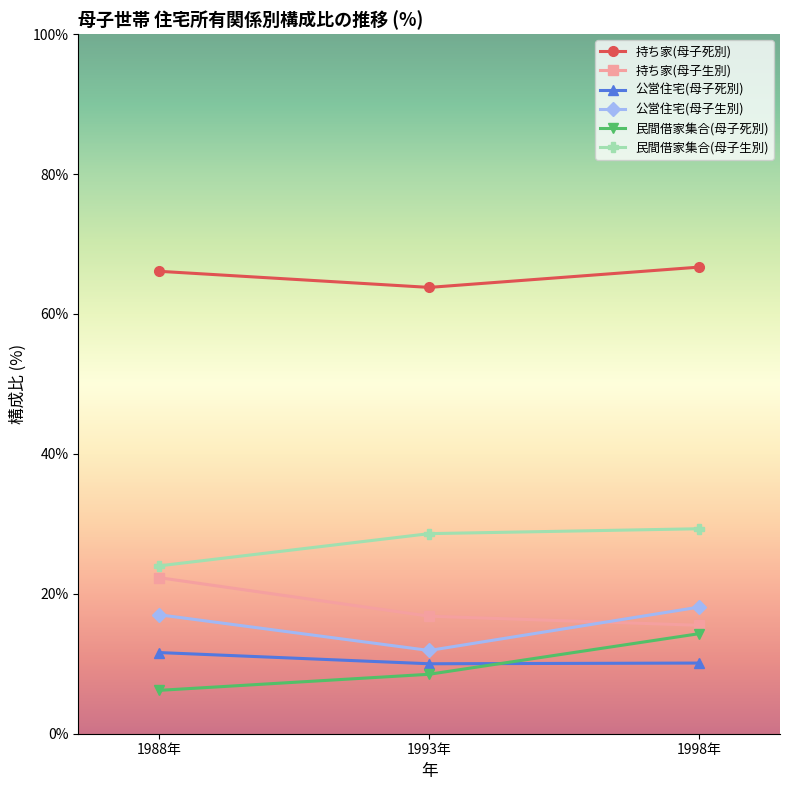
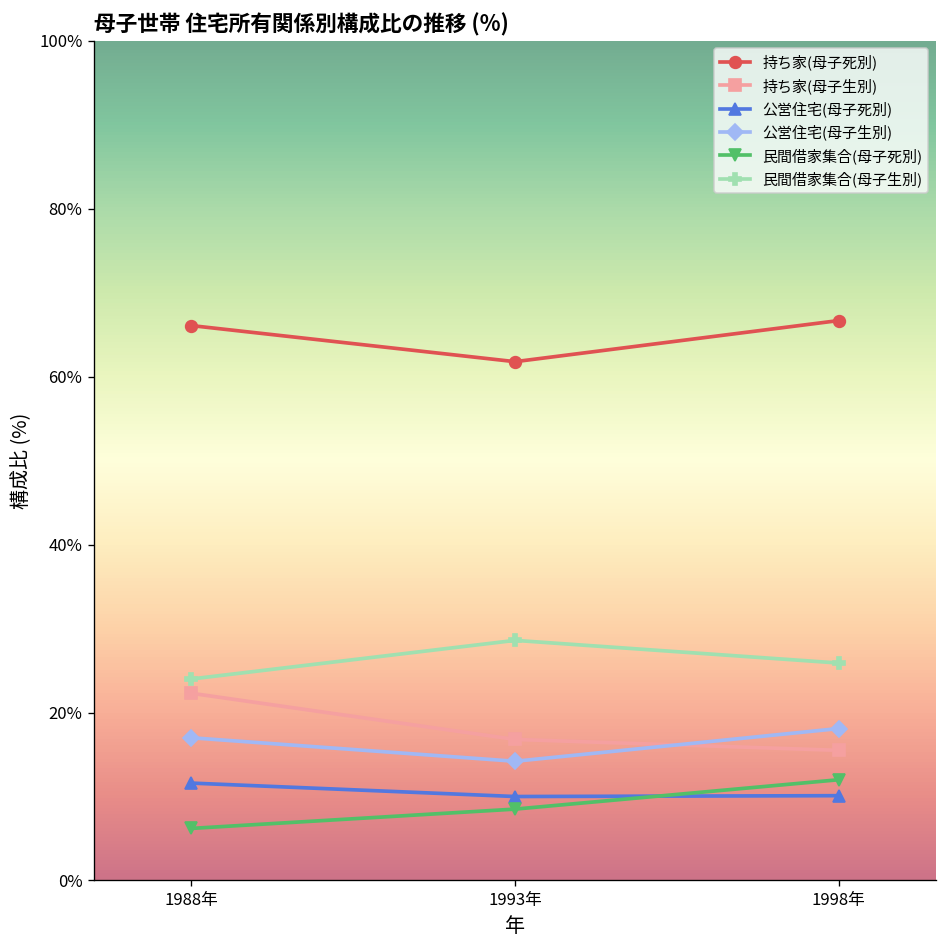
持ち家(母子死別), 1993年: 64% -> 62%
公営住宅(母子生別), 1993年: 12% -> 14%
民間借家集合(母子死別), 1998年: 14% -> 12%
民間借家集合(母子生別), 1998年: 29% -> 26%
